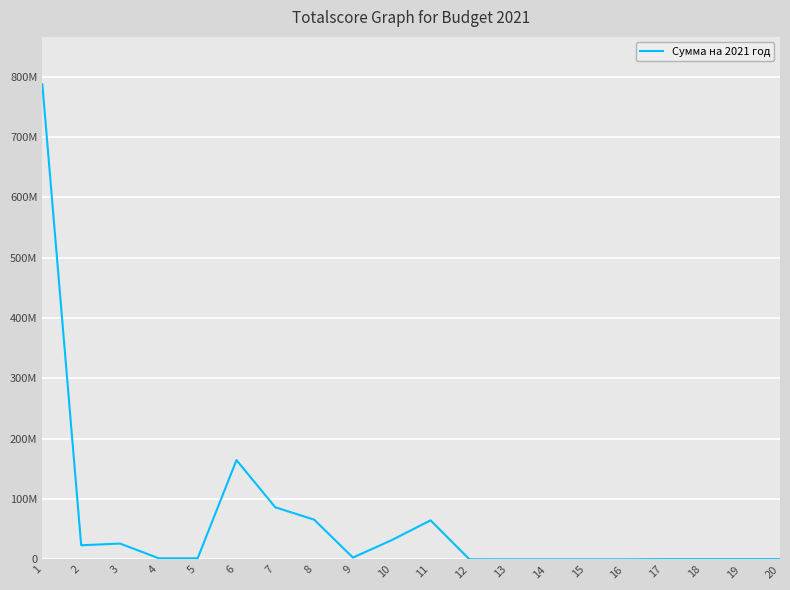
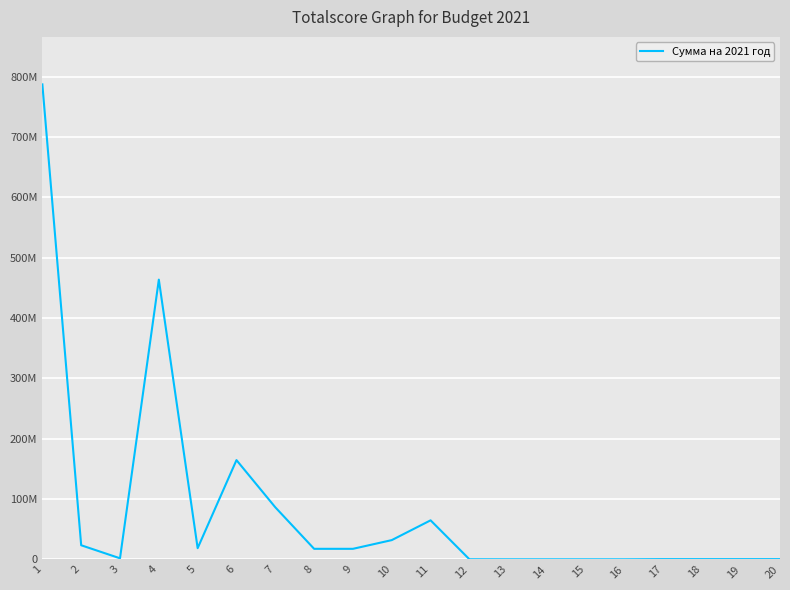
3: 30000000 -> 0
4: 0 -> 460000000
5: 0 -> 20000000
8: 70000000 -> 20000000
9: 0 -> 20000000
